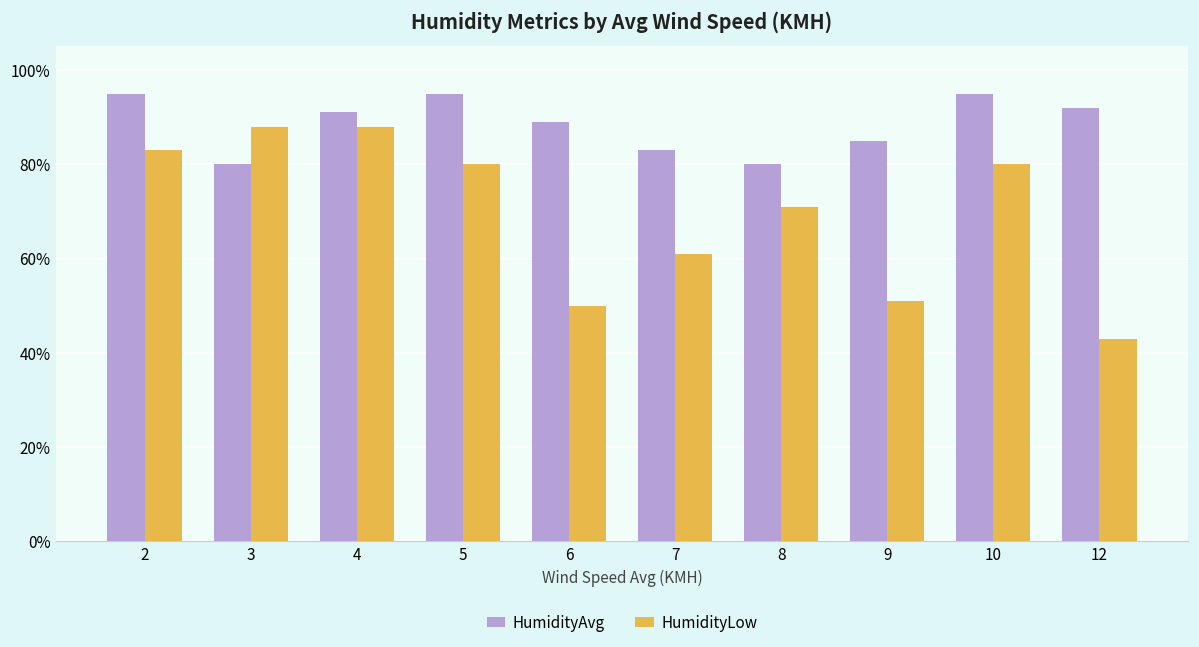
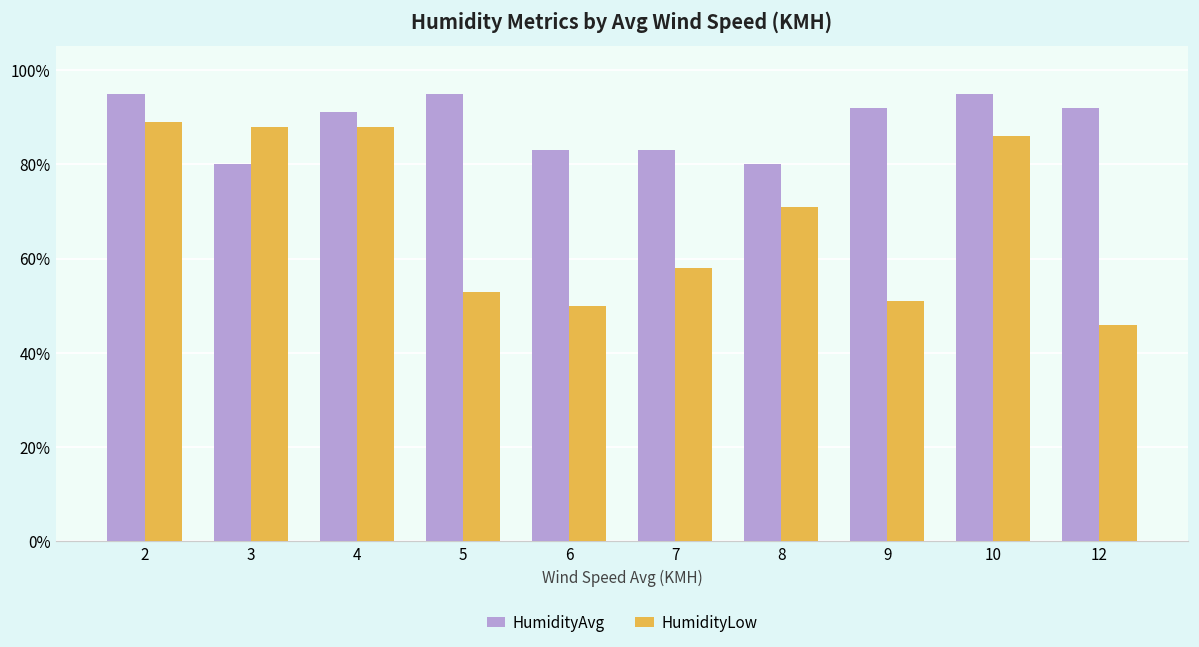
HumidityLow, 2: 83% -> 89%
HumidityLow, 5: 80% -> 53%
HumidityAvg, 6: 89% -> 83%
HumidityLow, 7: 61% -> 58%
HumidityAvg, 9: 85% -> 92%
HumidityLow, 10: 80% -> 86%
HumidityLow, 12: 43% -> 46%
